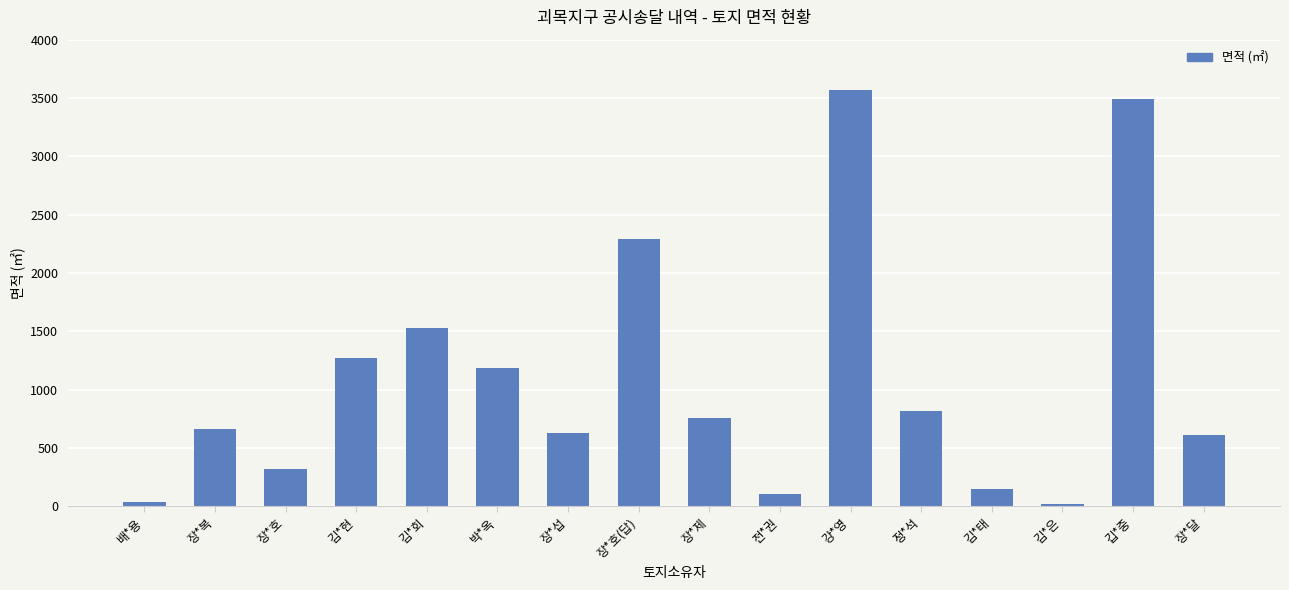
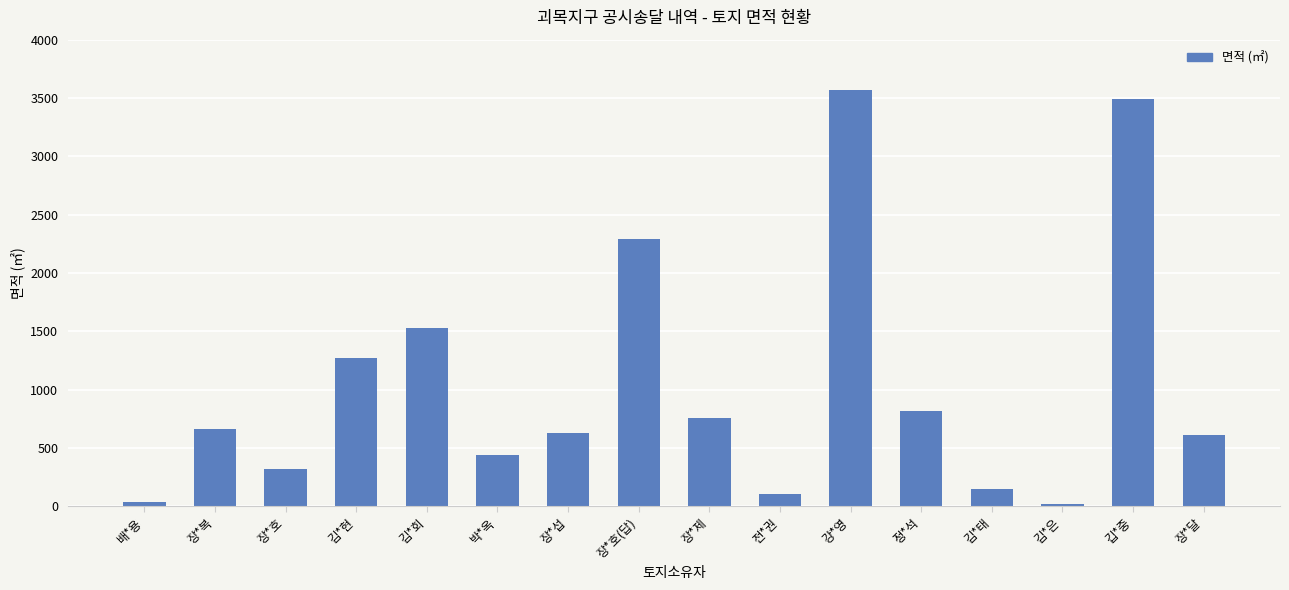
박*옥: 1190 -> 440
